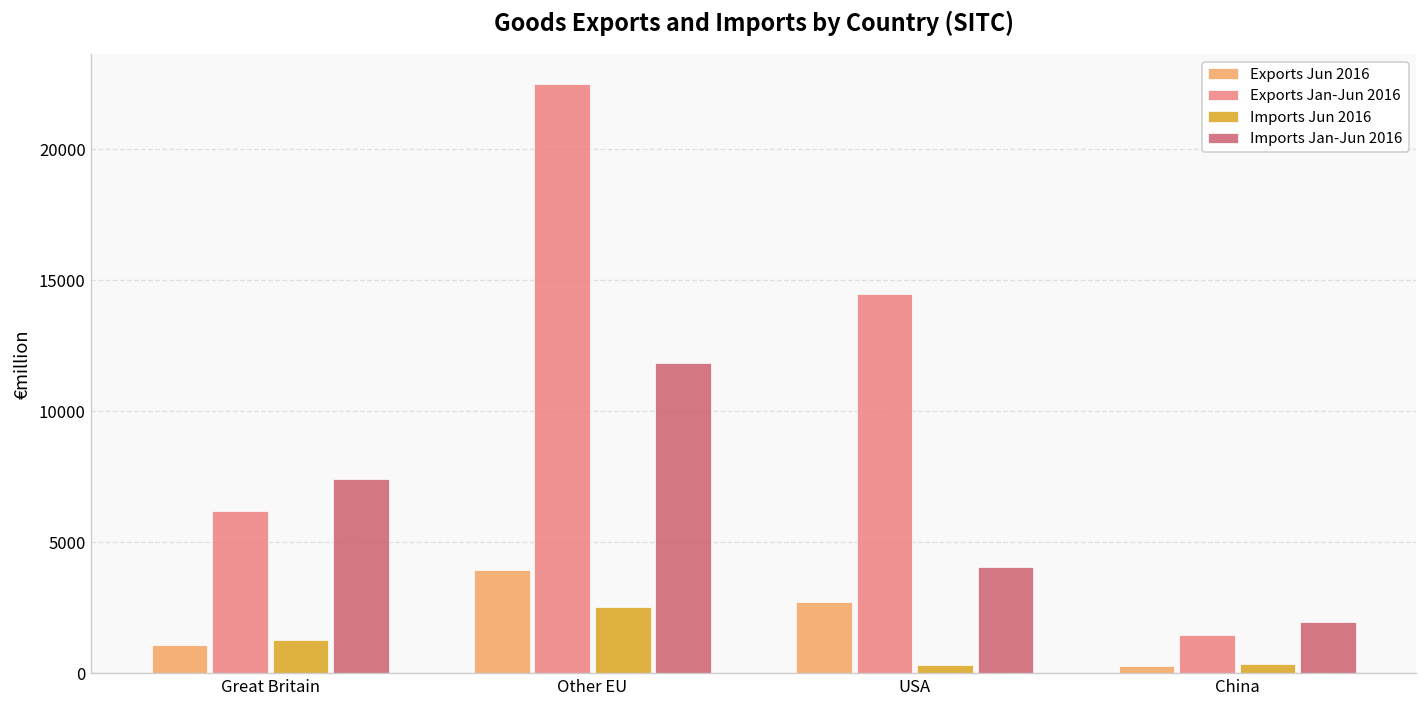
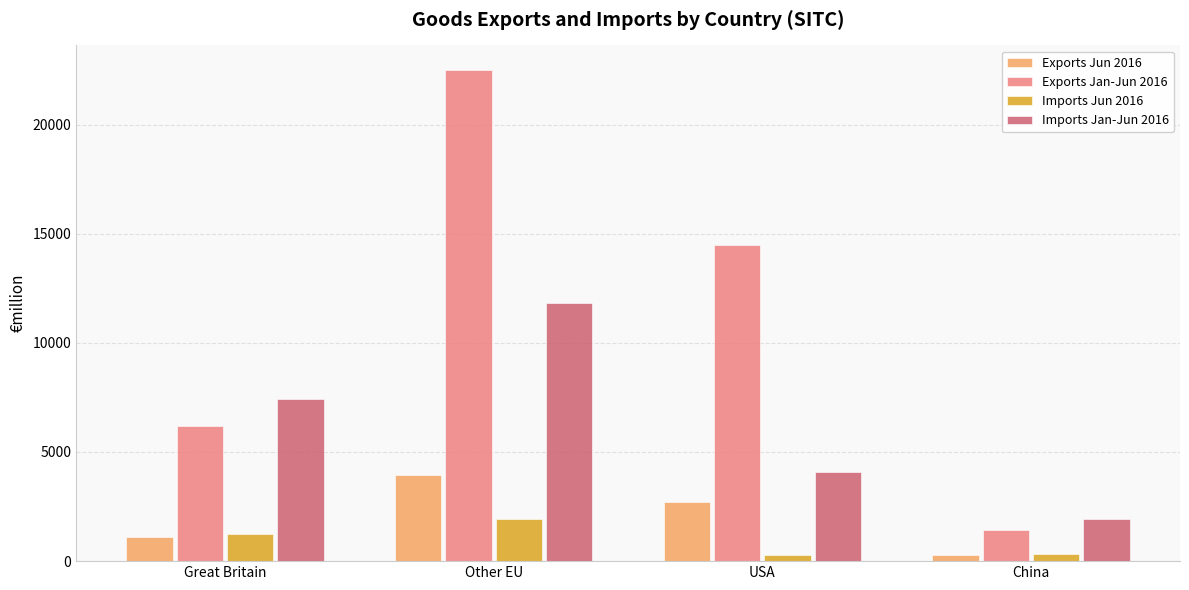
Imports Jun 2016, Other EU: 2500 -> 1900
